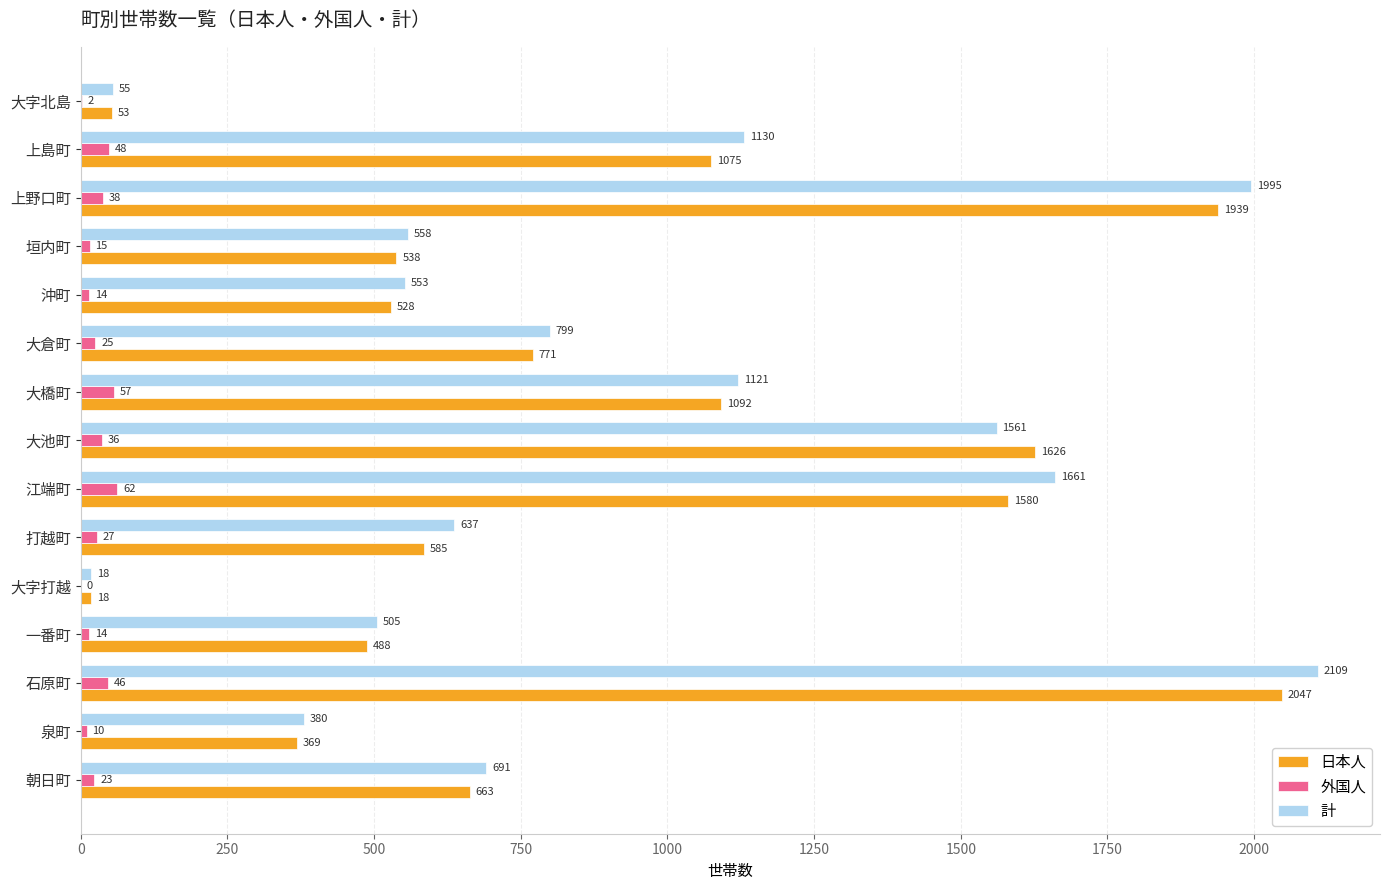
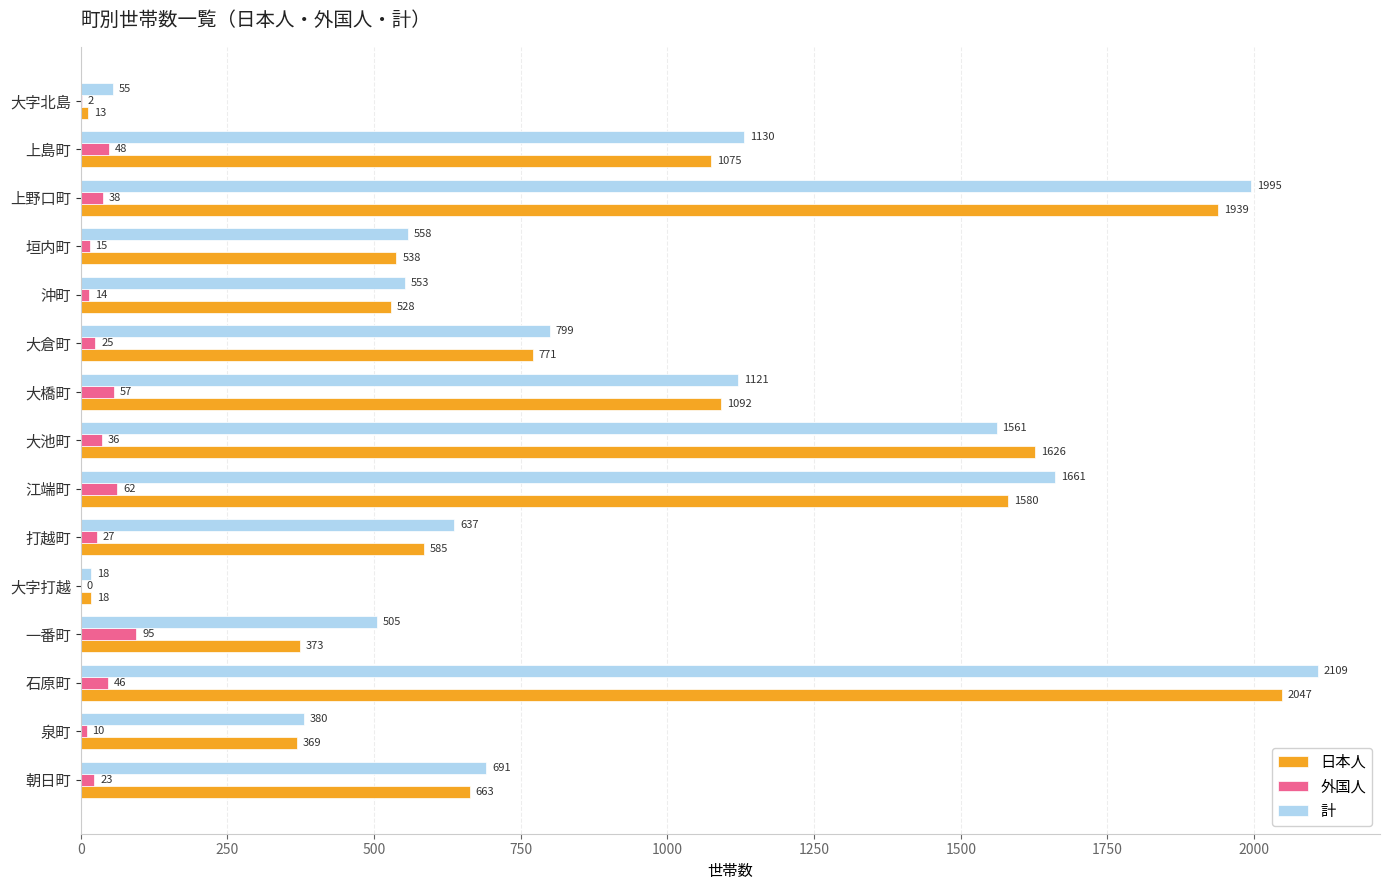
日本人, 大字北島: 53 -> 13
外国人, 一番町: 14 -> 95
日本人, 一番町: 488 -> 373
